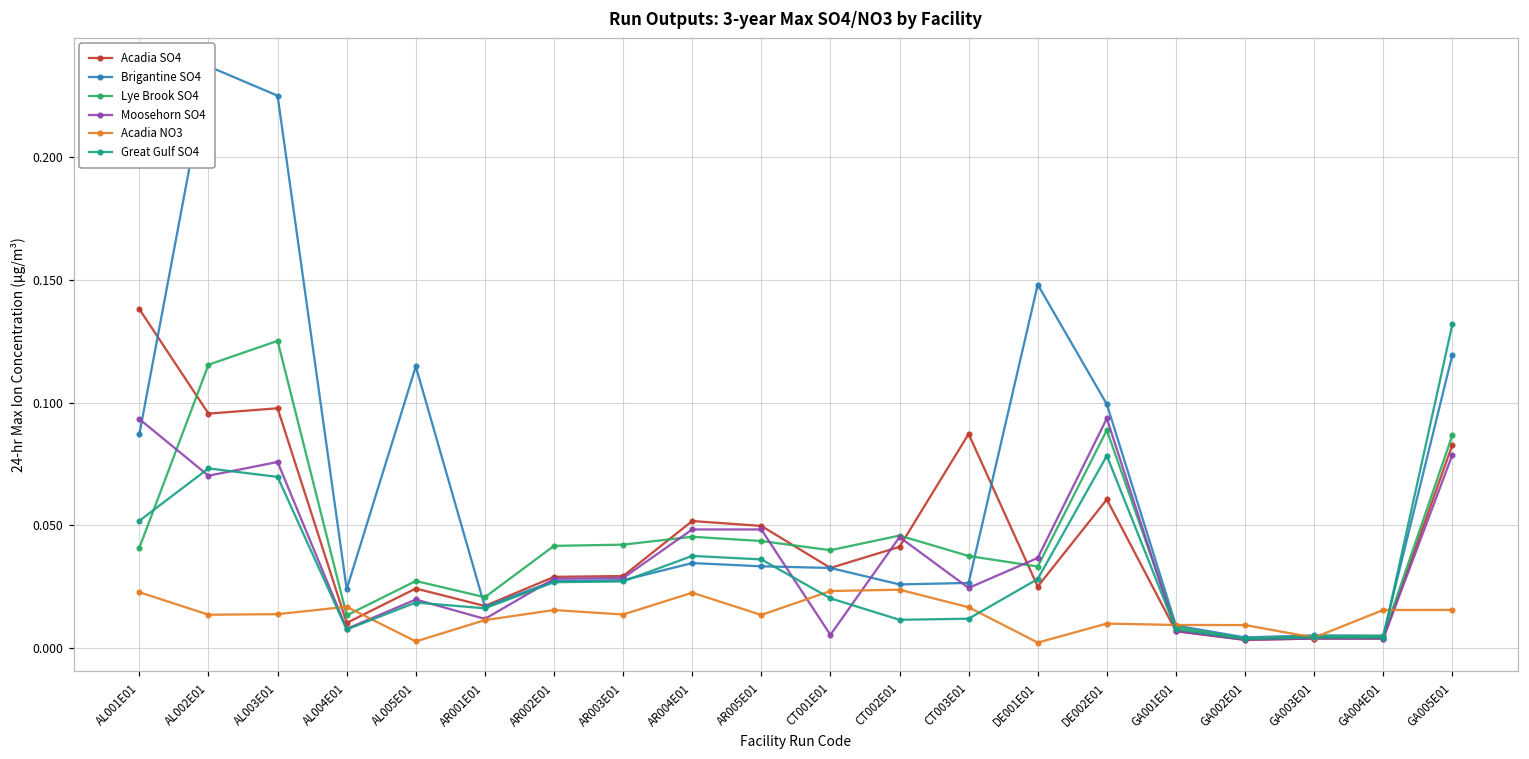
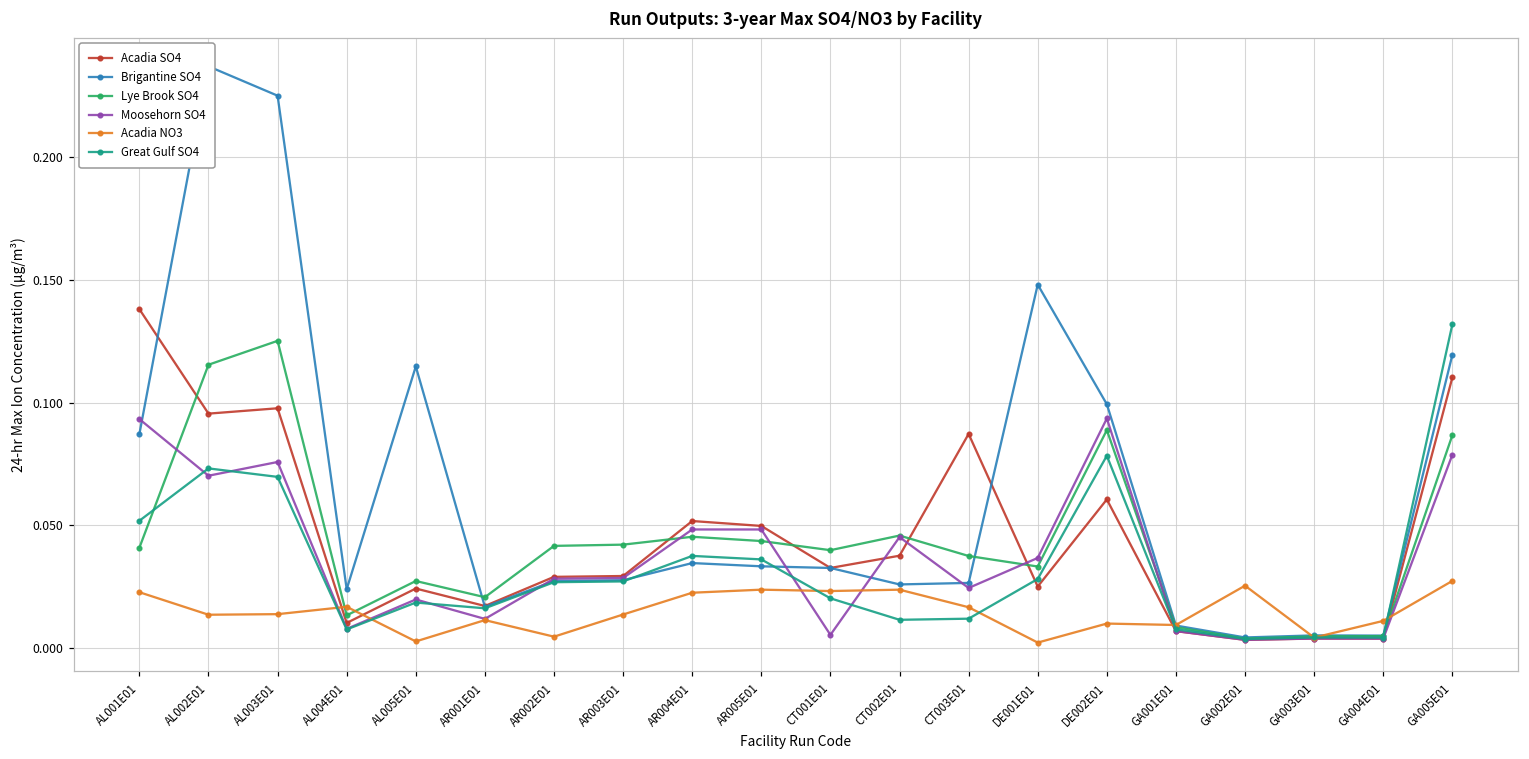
Acadia NO3, AR002E01: 0.016 -> 0.005
Acadia NO3, AR005E01: 0.014 -> 0.024
Acadia SO4, CT002E01: 0.041 -> 0.038
Acadia NO3, GA002E01: 0.009 -> 0.025
Acadia NO3, GA004E01: 0.016 -> 0.011
Acadia SO4, GA005E01: 0.083 -> 0.110
Acadia NO3, GA005E01: 0.016 -> 0.027
